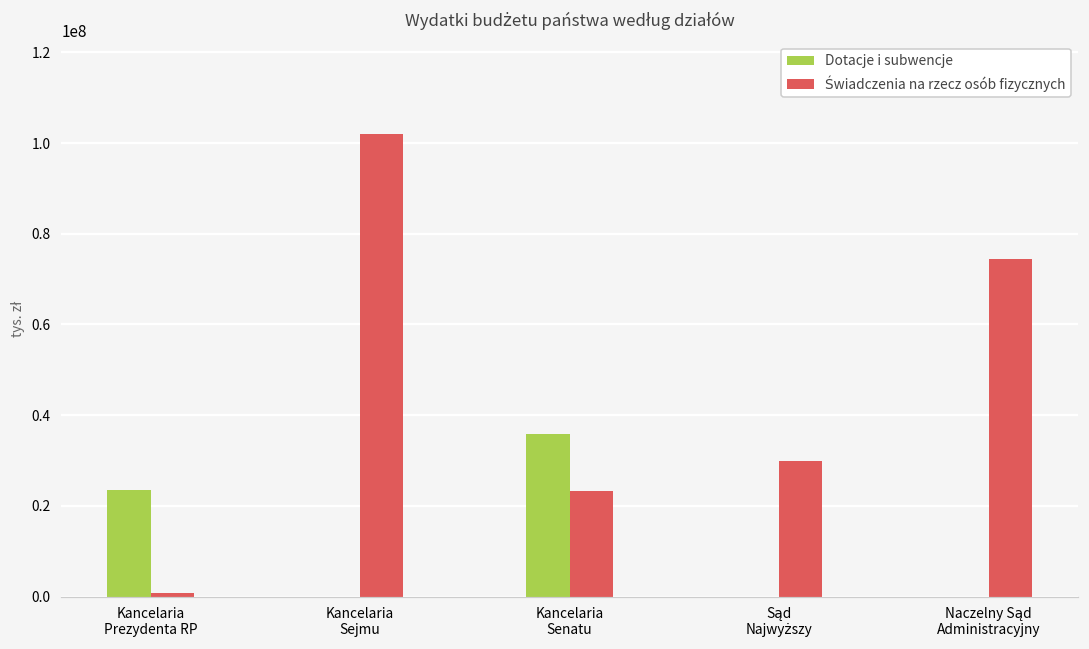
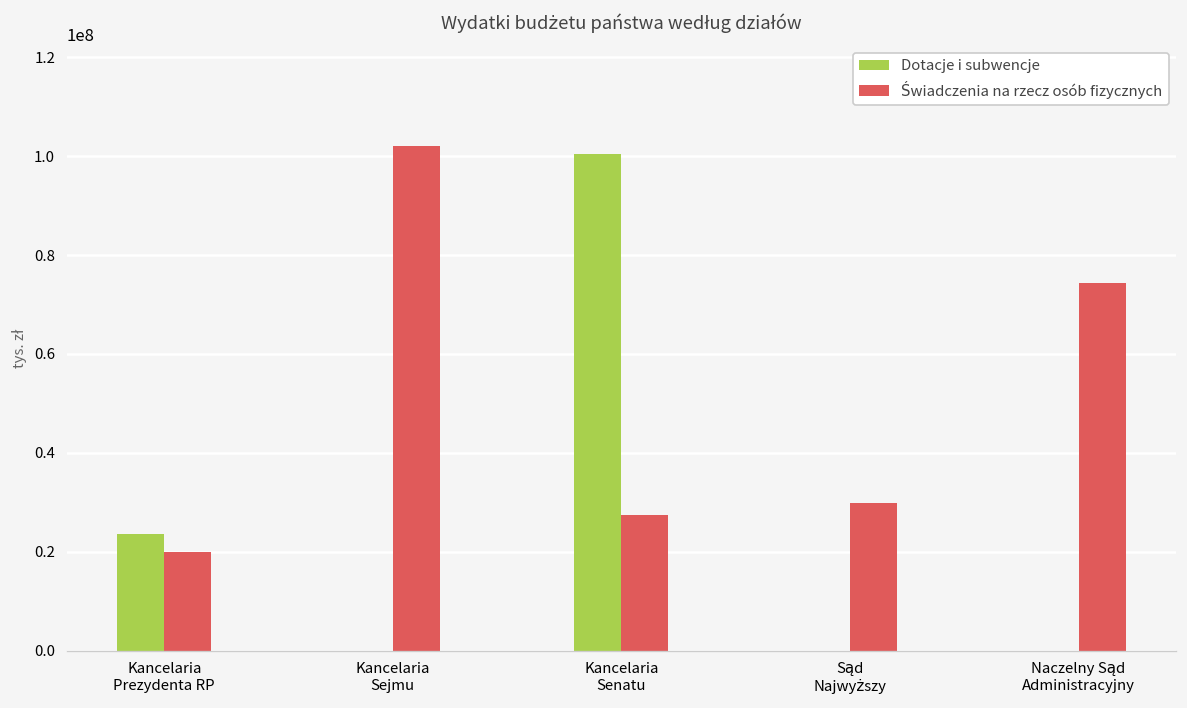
Świadczenia na rzecz osób fizycznych, Kancelaria Prezydenta RP: 1000000 -> 20000000
Dotacje i subwencje, Kancelaria Senatu: 36000000 -> 101000000
Świadczenia na rzecz osób fizycznych, Kancelaria Senatu: 23000000 -> 28000000
